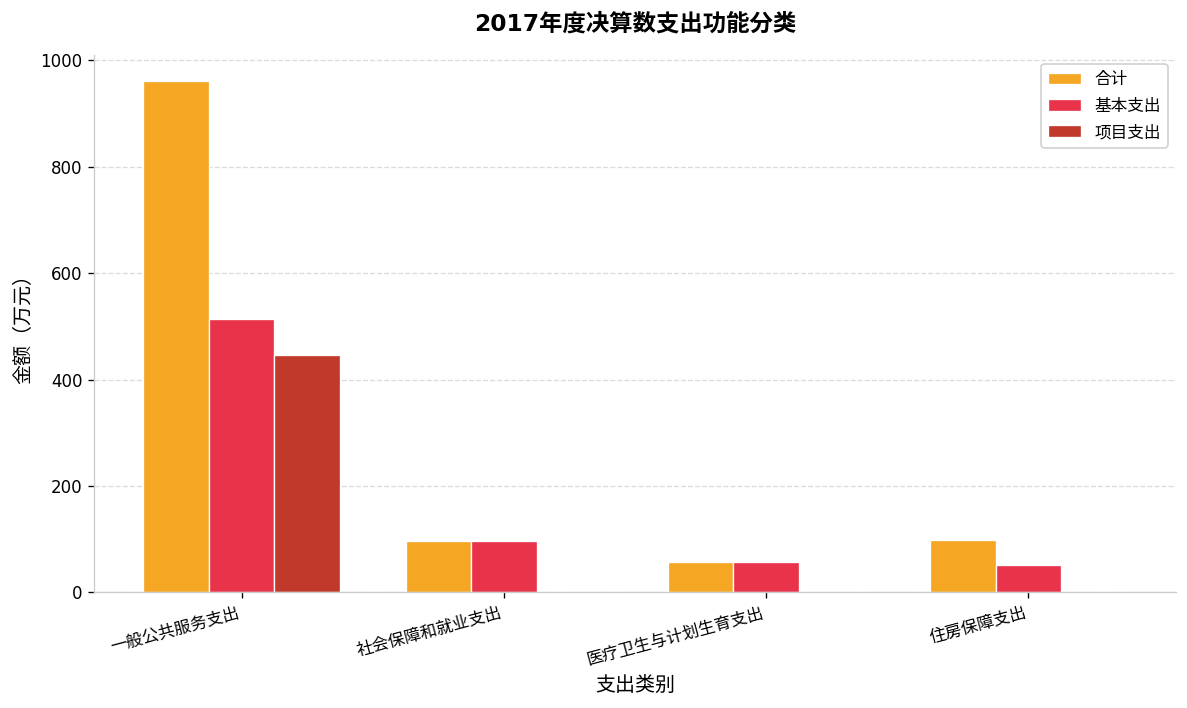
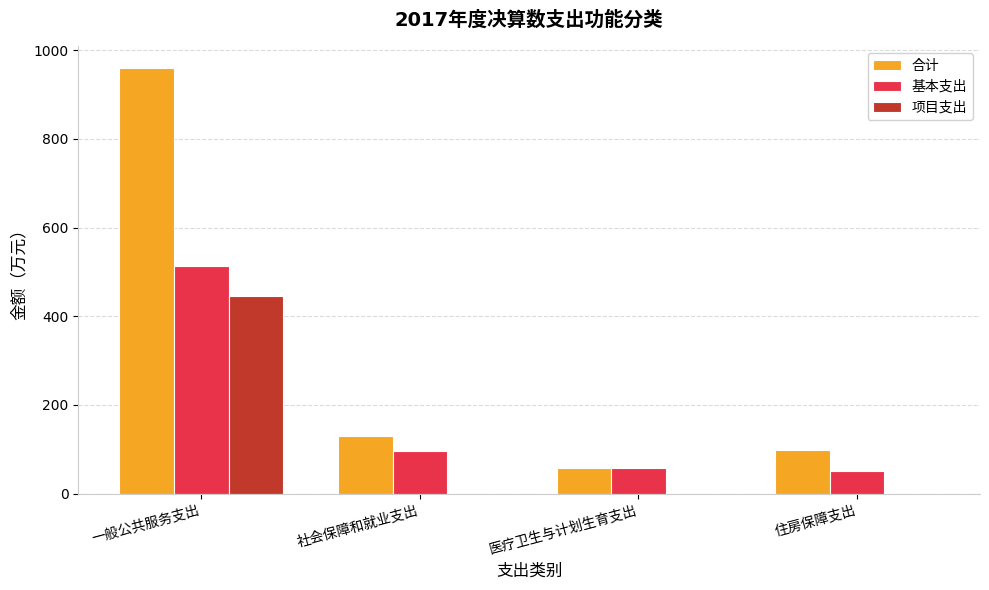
合计, 社会保障和就业支出: 100 -> 130
